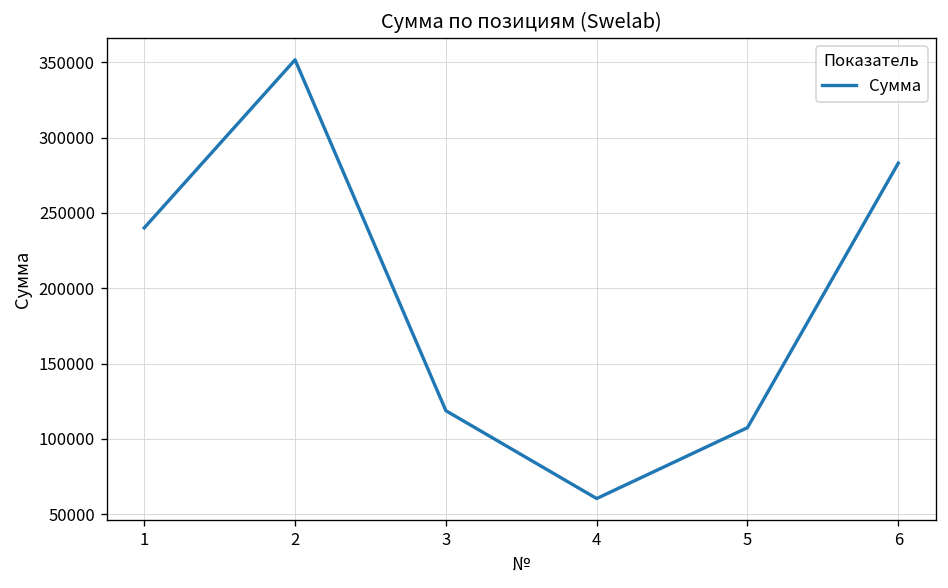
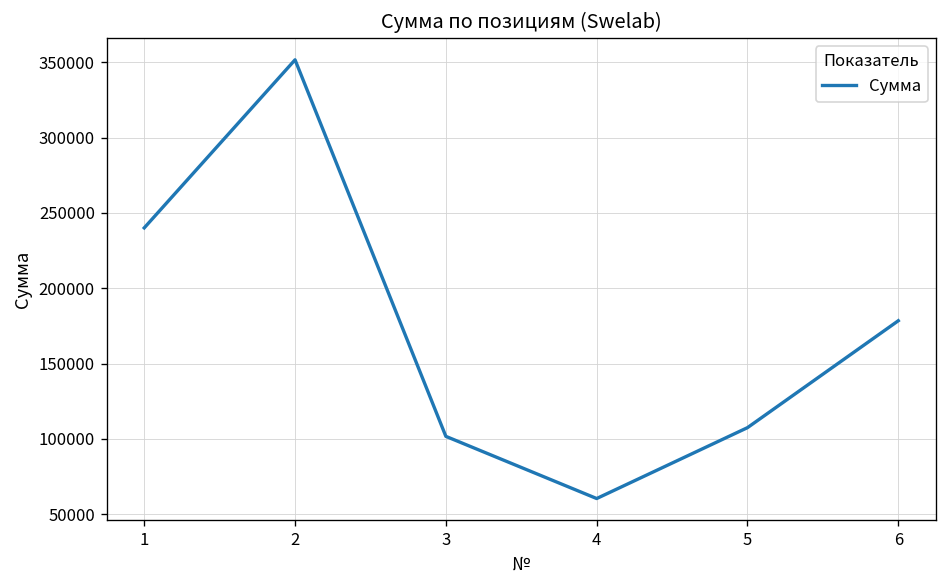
3: 119000 -> 102000
6: 283000 -> 178000
